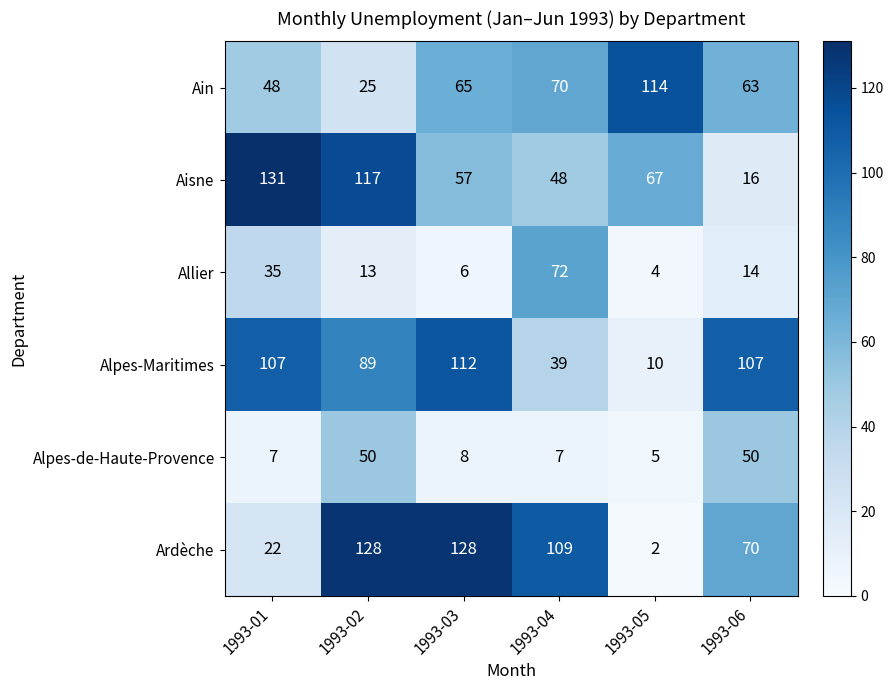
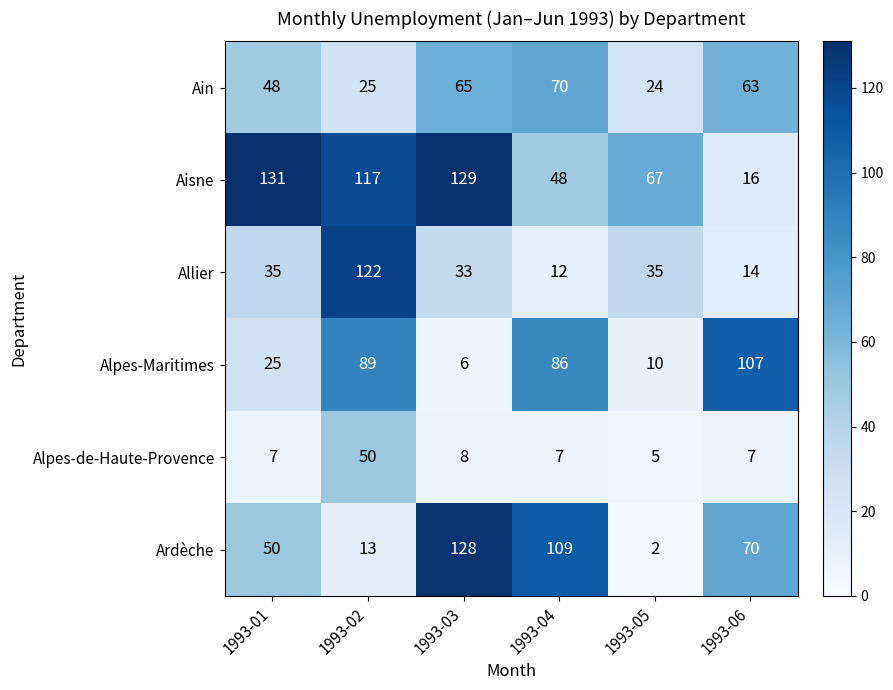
Ain, 1993-05: 114 -> 24
Aisne, 1993-03: 57 -> 129
Allier, 1993-02: 13 -> 122
Allier, 1993-03: 6 -> 33
Allier, 1993-04: 72 -> 12
Allier, 1993-05: 4 -> 35
Alpes-Maritimes, 1993-01: 107 -> 25
Alpes-Maritimes, 1993-03: 112 -> 6
Alpes-Maritimes, 1993-04: 39 -> 86
Alpes-de-Haute-Provence, 1993-06: 50 -> 7
Ardèche, 1993-01: 22 -> 50
Ardèche, 1993-02: 128 -> 13
